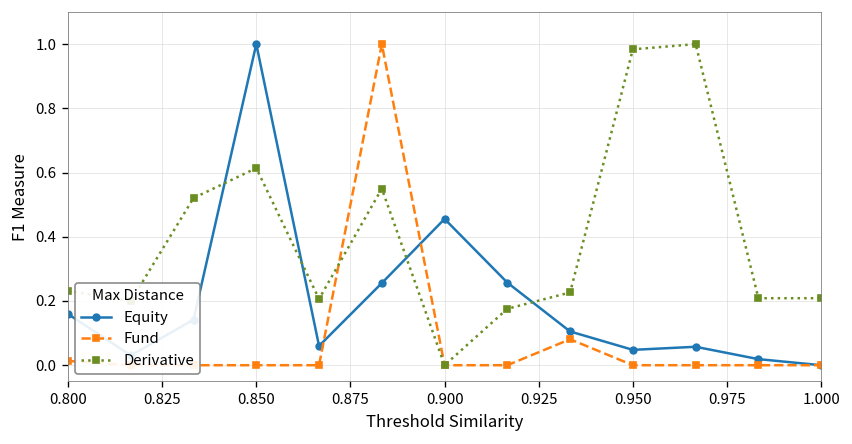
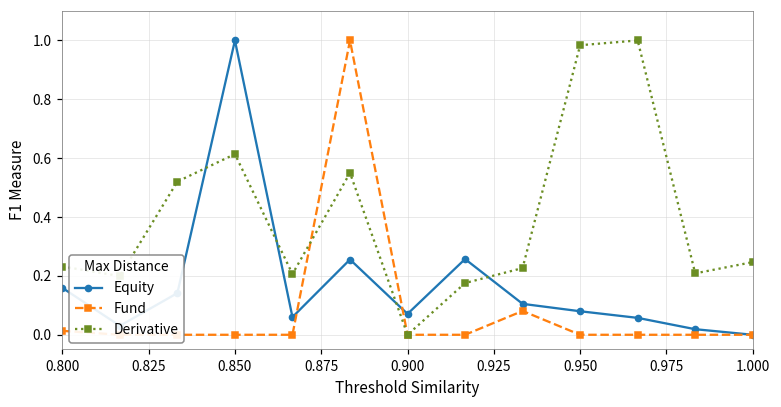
Equity, 0.900: 0.46 -> 0.07
Equity, 0.950: 0.05 -> 0.08
Derivative, 1.000: 0.21 -> 0.25
